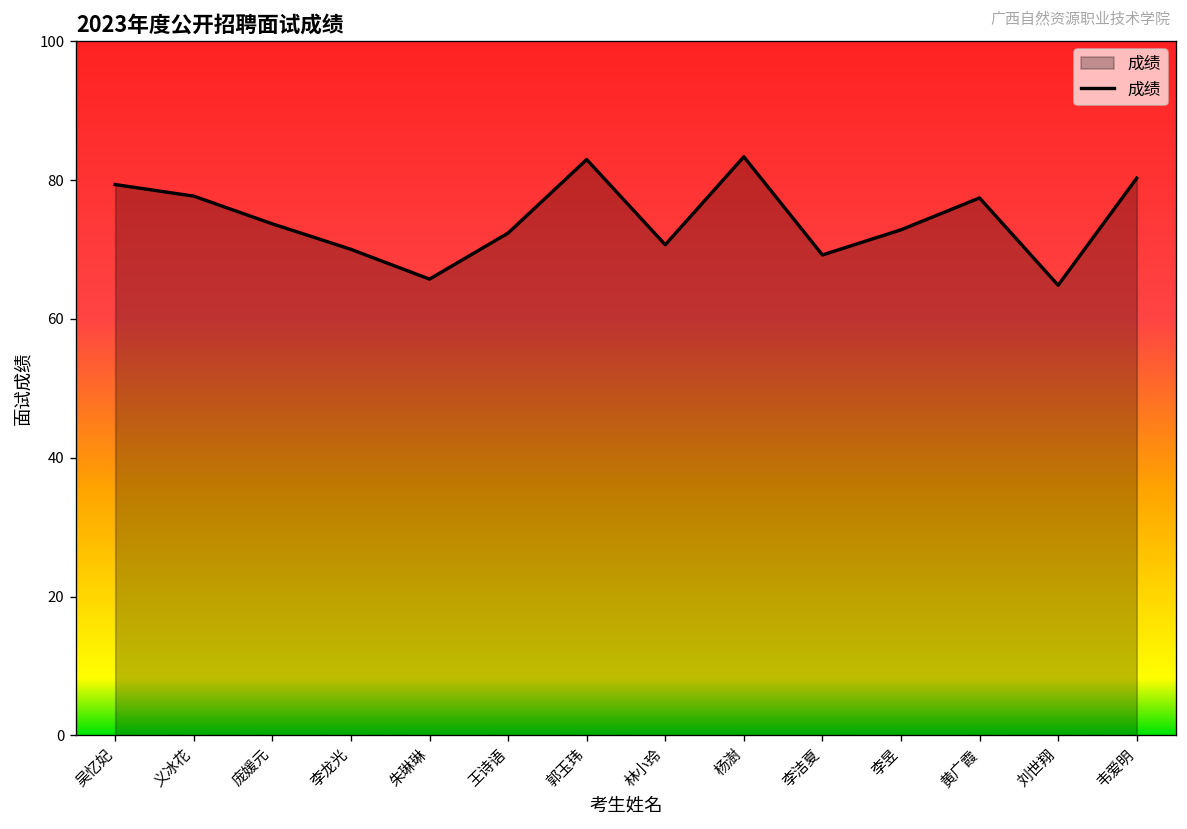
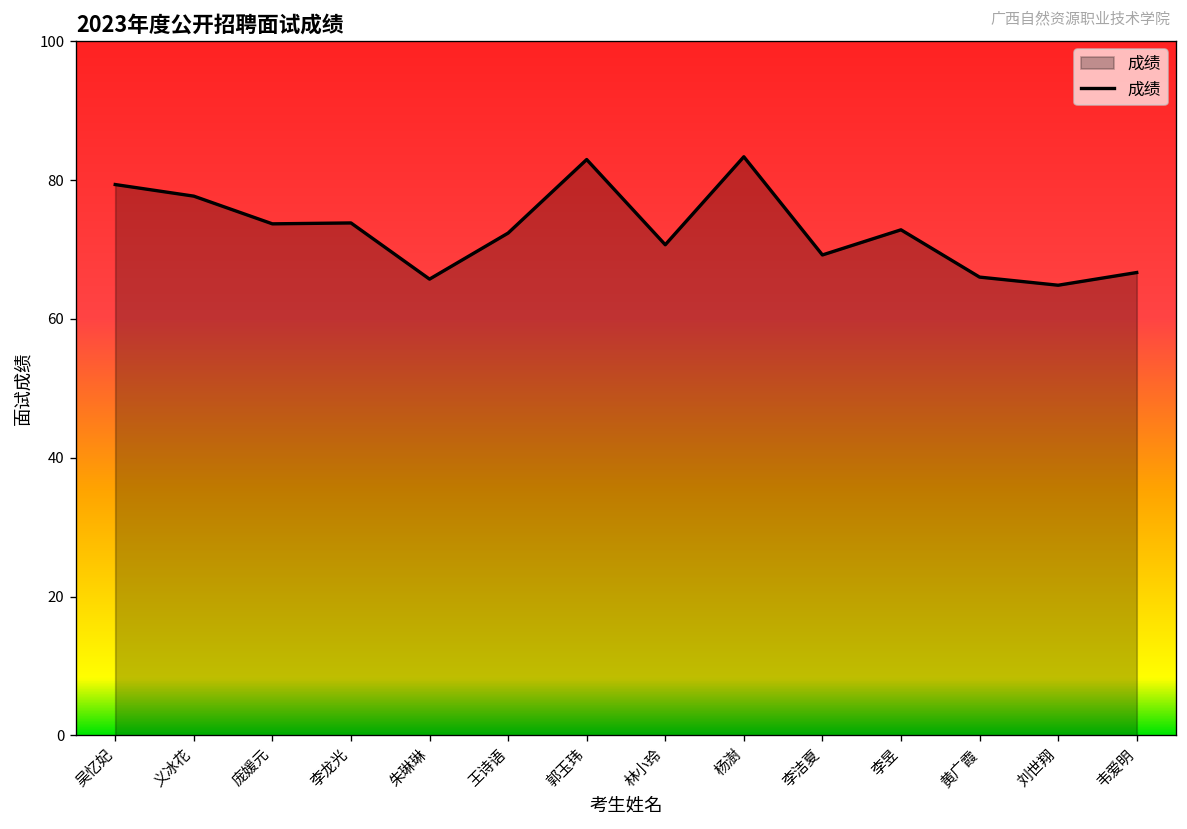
李龙光: 70 -> 74
黄广霞: 77 -> 66
韦爱明: 80 -> 67
